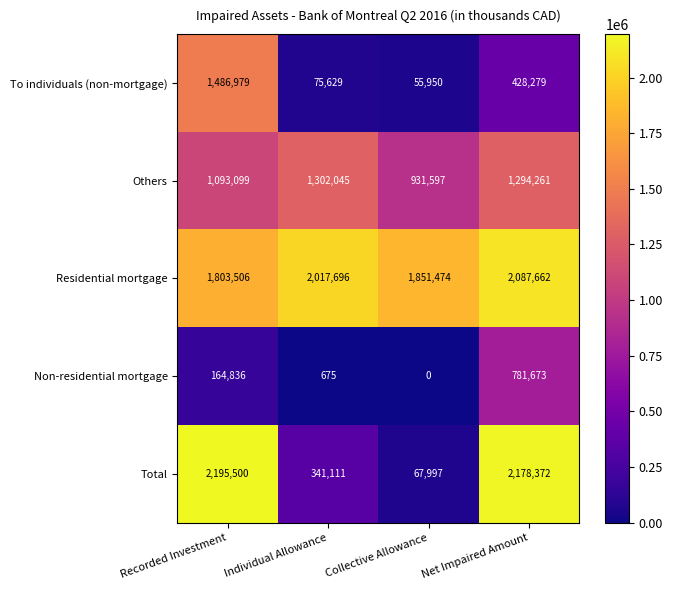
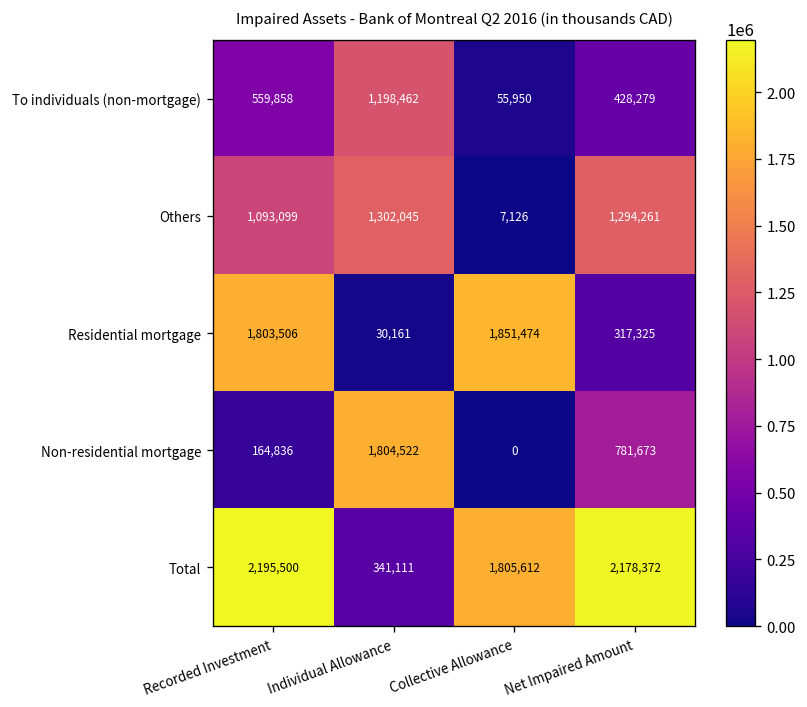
To individuals (non-mortgage), Recorded Investment: 1,486,979 -> 559,858
To individuals (non-mortgage), Individual Allowance: 75,629 -> 1,198,462
Others, Collective Allowance: 931,597 -> 7,126
Residential mortgage, Individual Allowance: 2,017,696 -> 30,161
Residential mortgage, Net Impaired Amount: 2,087,662 -> 317,325
Non-residential mortgage, Individual Allowance: 675 -> 1,804,522
Total, Collective Allowance: 67,997 -> 1,805,612
